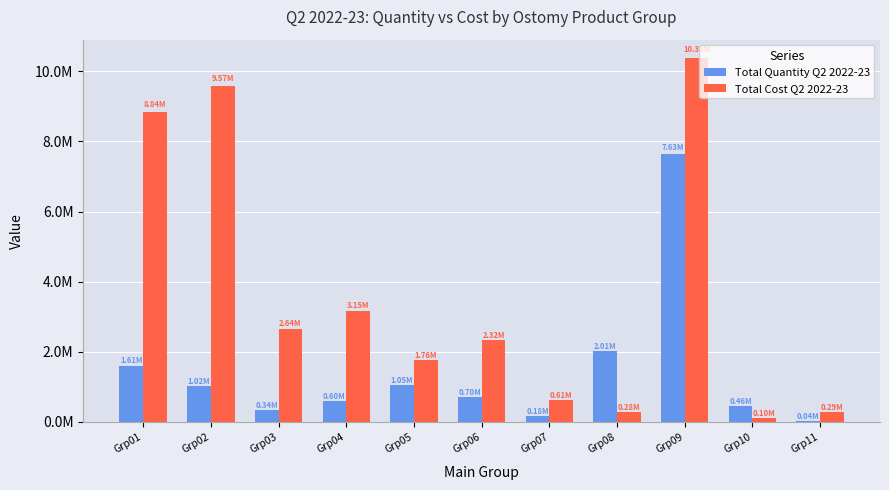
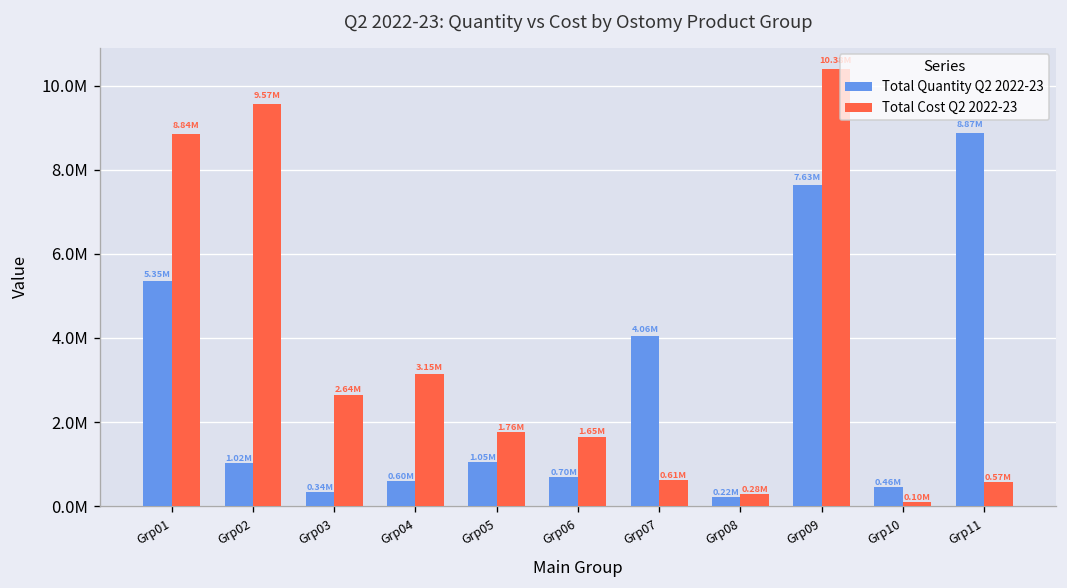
Total Quantity Q2 2022-23, Grp01: 1.61M -> 5.35M
Total Cost Q2 2022-23, Grp06: 2.32M -> 1.65M
Total Quantity Q2 2022-23, Grp07: 0.18M -> 4.06M
Total Quantity Q2 2022-23, Grp08: 2.01M -> 0.22M
Total Quantity Q2 2022-23, Grp11: 0.04M -> 8.87M
Total Cost Q2 2022-23, Grp11: 0.29M -> 0.57M
